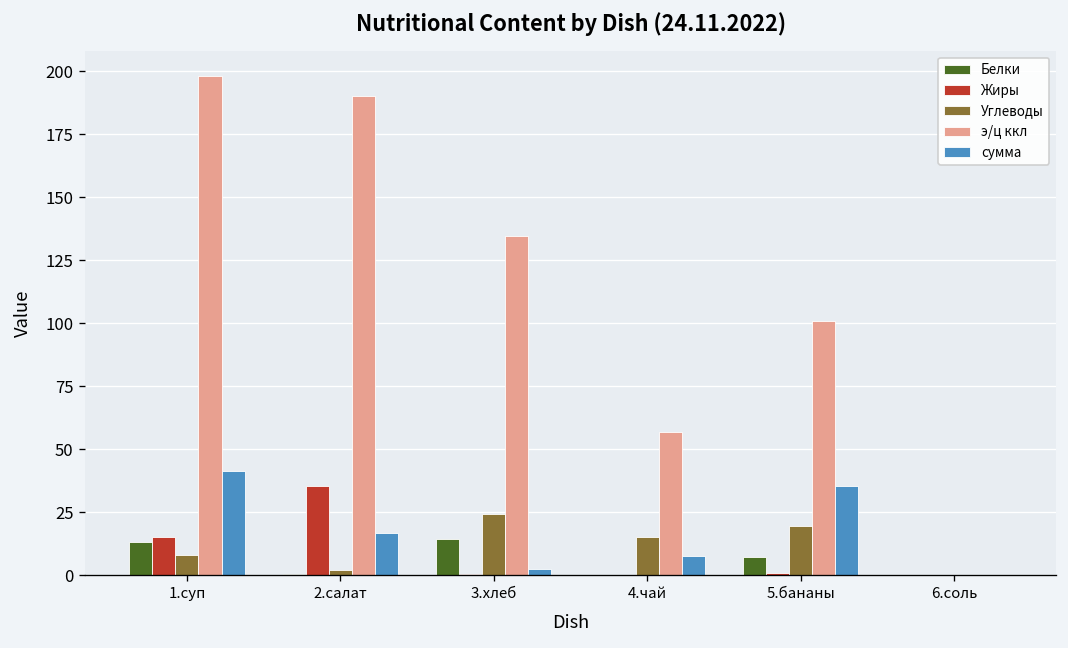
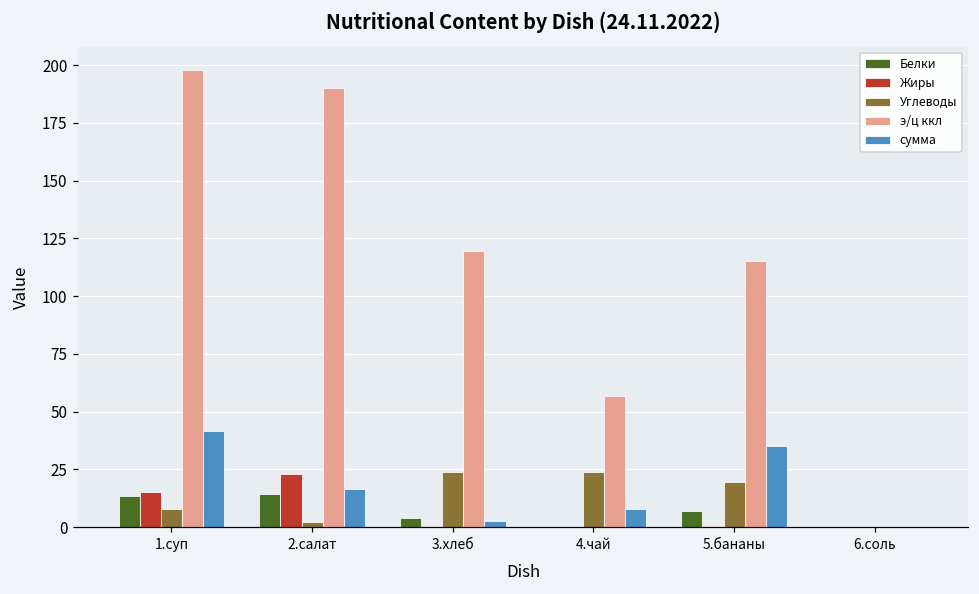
Белки, 2.салат: 1 -> 14
Жиры, 2.салат: 35 -> 23
Белки, 3.хлеб: 14 -> 4
э/ц ккл, 3.хлеб: 135 -> 120
Углеводы, 4.чай: 15 -> 24
э/ц ккл, 5.бананы: 101 -> 115
